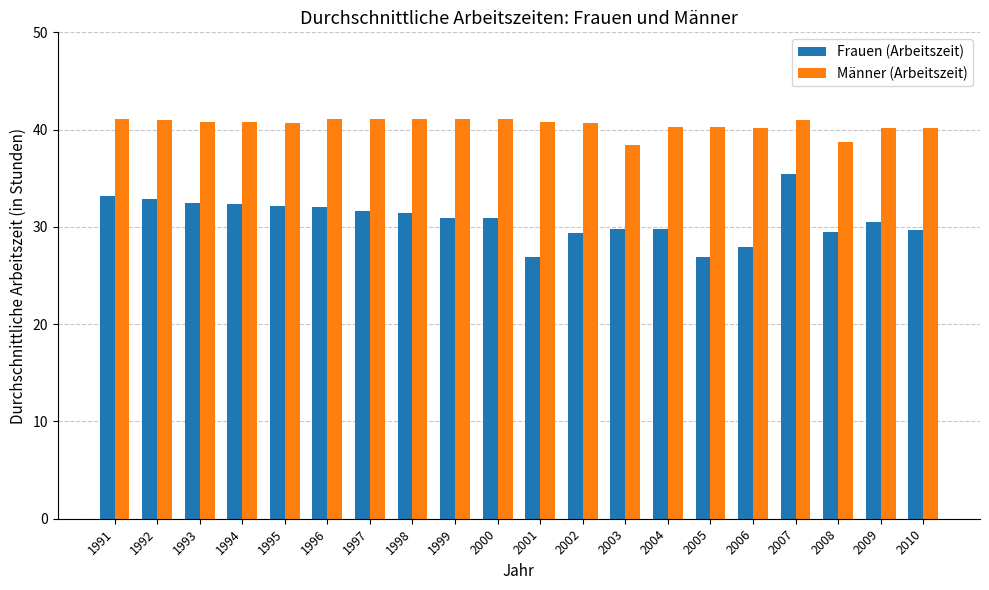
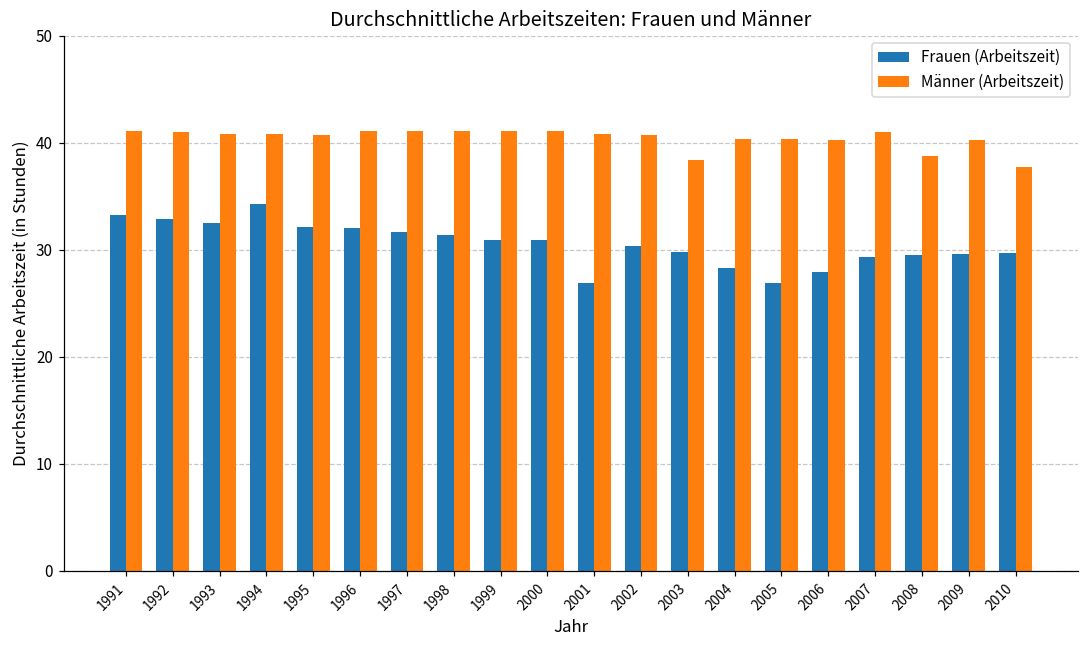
Frauen (Arbeitszeit), 1994: 32 -> 34
Frauen (Arbeitszeit), 2002: 29 -> 30
Frauen (Arbeitszeit), 2004: 30 -> 28
Frauen (Arbeitszeit), 2007: 35 -> 29
Frauen (Arbeitszeit), 2009: 31 -> 30
Männer (Arbeitszeit), 2010: 40 -> 38
